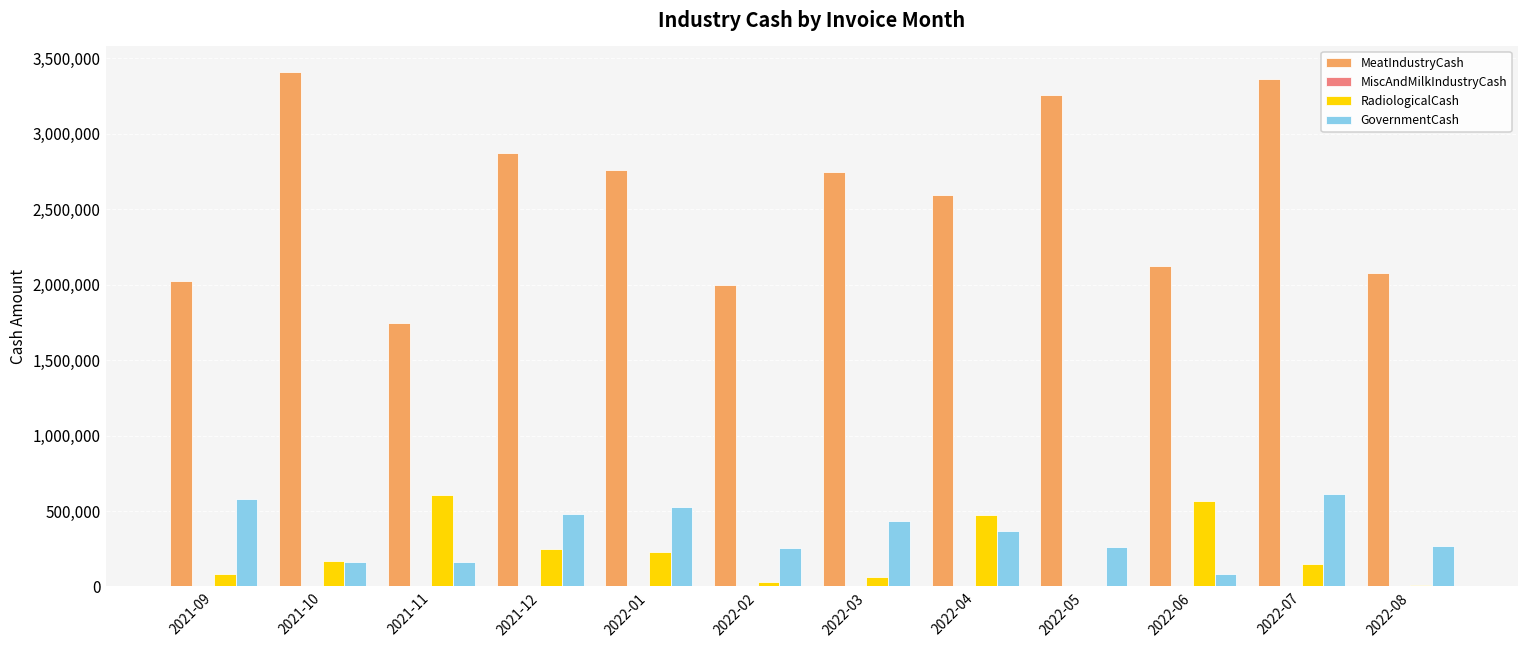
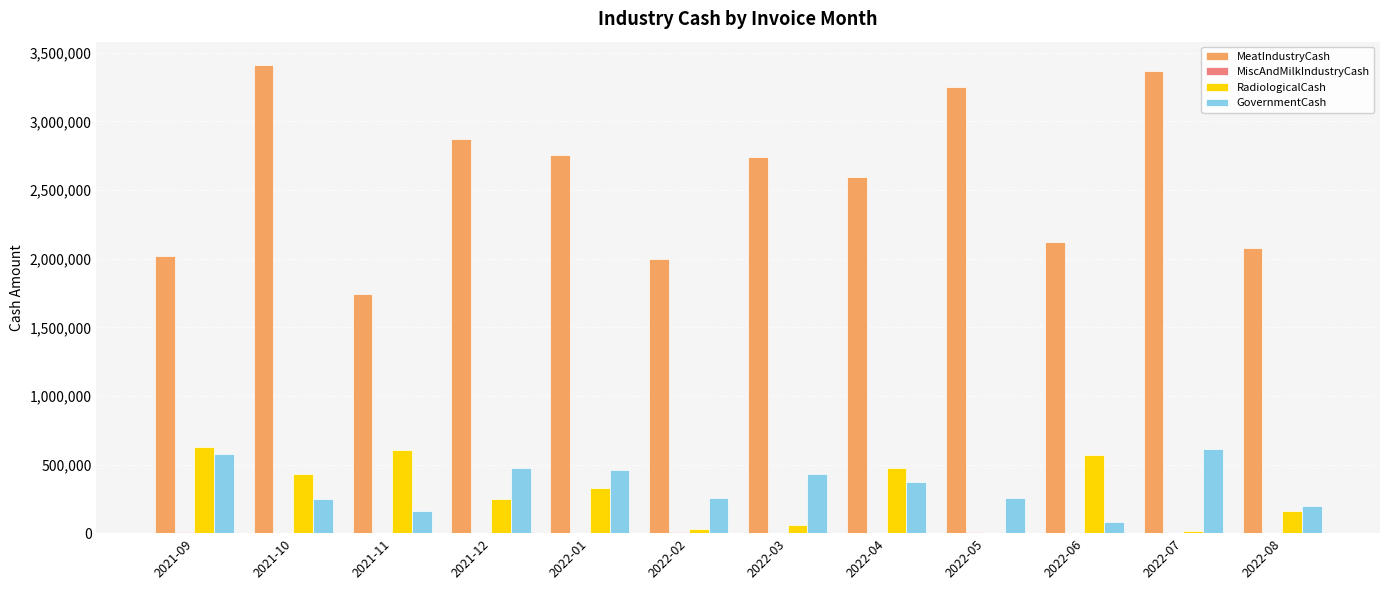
RadiologicalCash, 2021-09: 80,000 -> 630,000
RadiologicalCash, 2021-10: 170,000 -> 430,000
GovernmentCash, 2021-10: 160,000 -> 250,000
RadiologicalCash, 2022-01: 230,000 -> 330,000
GovernmentCash, 2022-01: 520,000 -> 460,000
RadiologicalCash, 2022-07: 150,000 -> 20,000
RadiologicalCash, 2022-08: 10,000 -> 160,000
GovernmentCash, 2022-08: 270,000 -> 200,000
